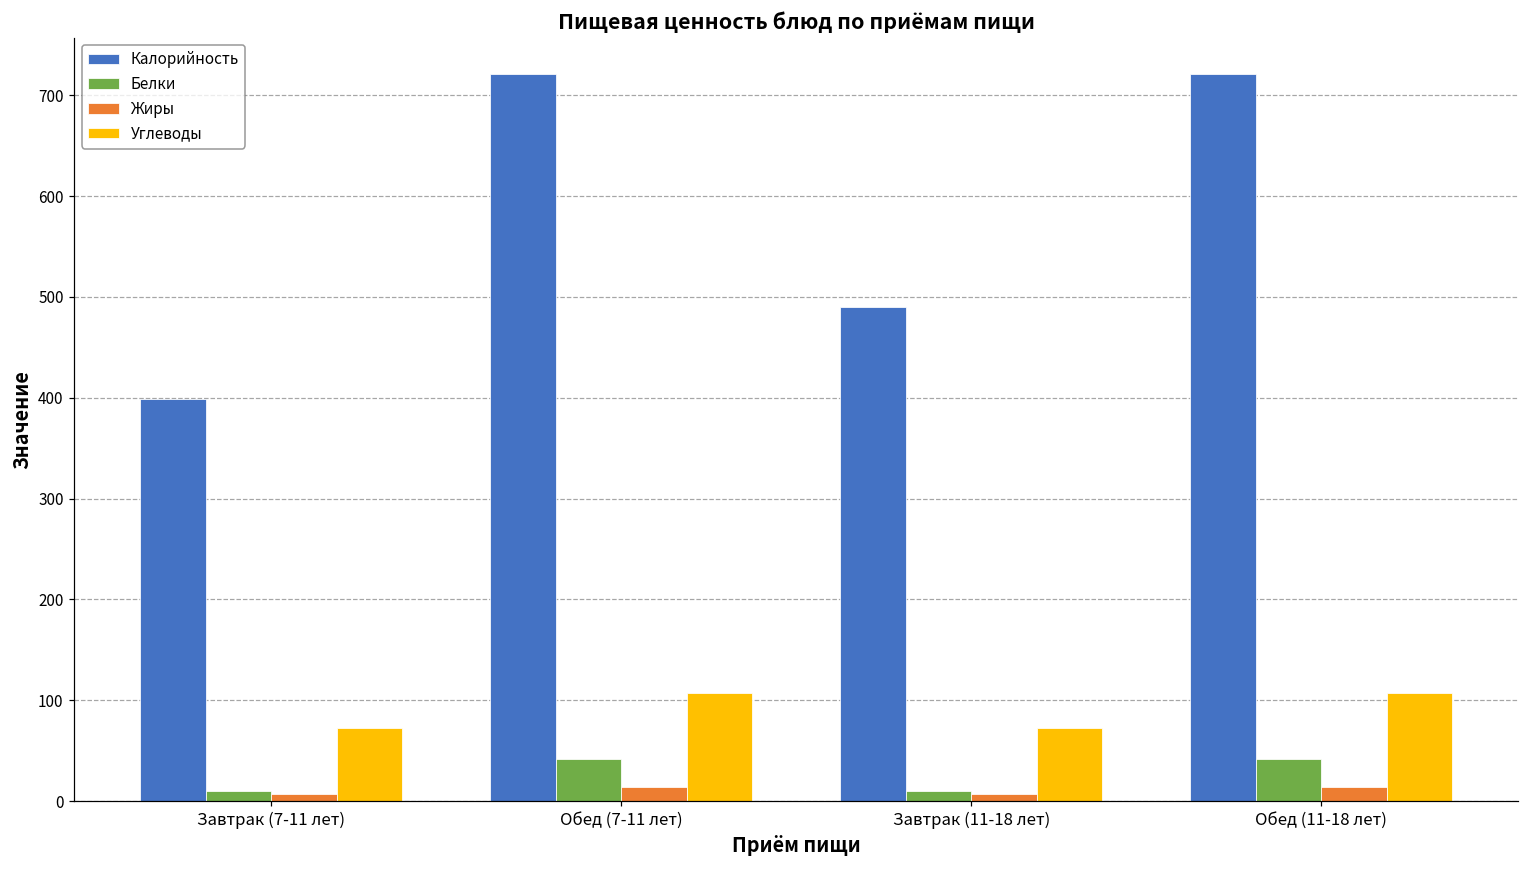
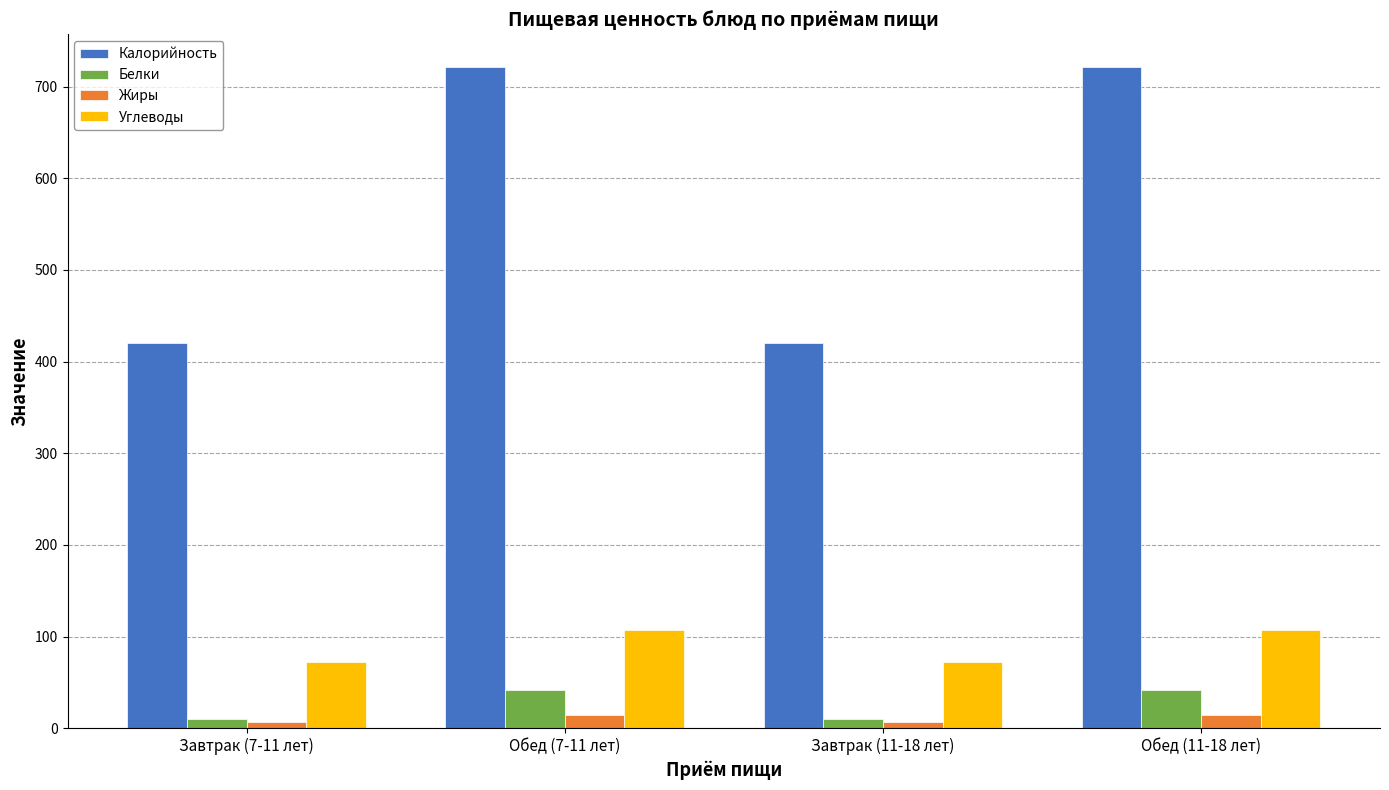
Калорийность, Завтрак (7-11 лет): 400 -> 420
Калорийность, Завтрак (11-18 лет): 490 -> 420
